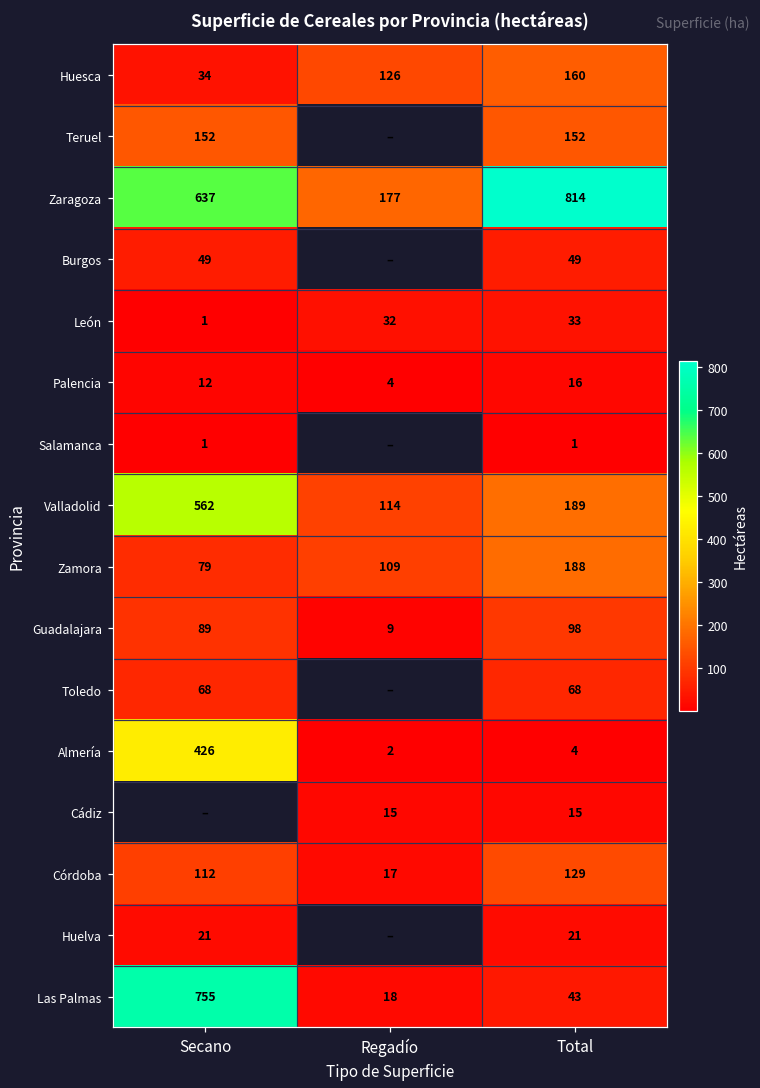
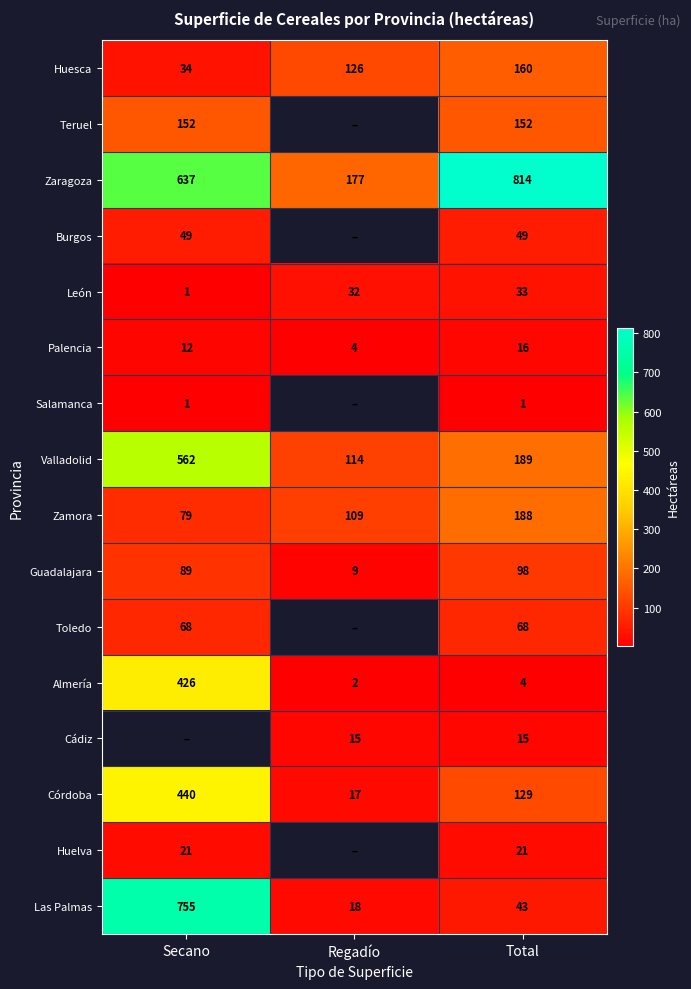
Córdoba, Secano: 112 -> 440
